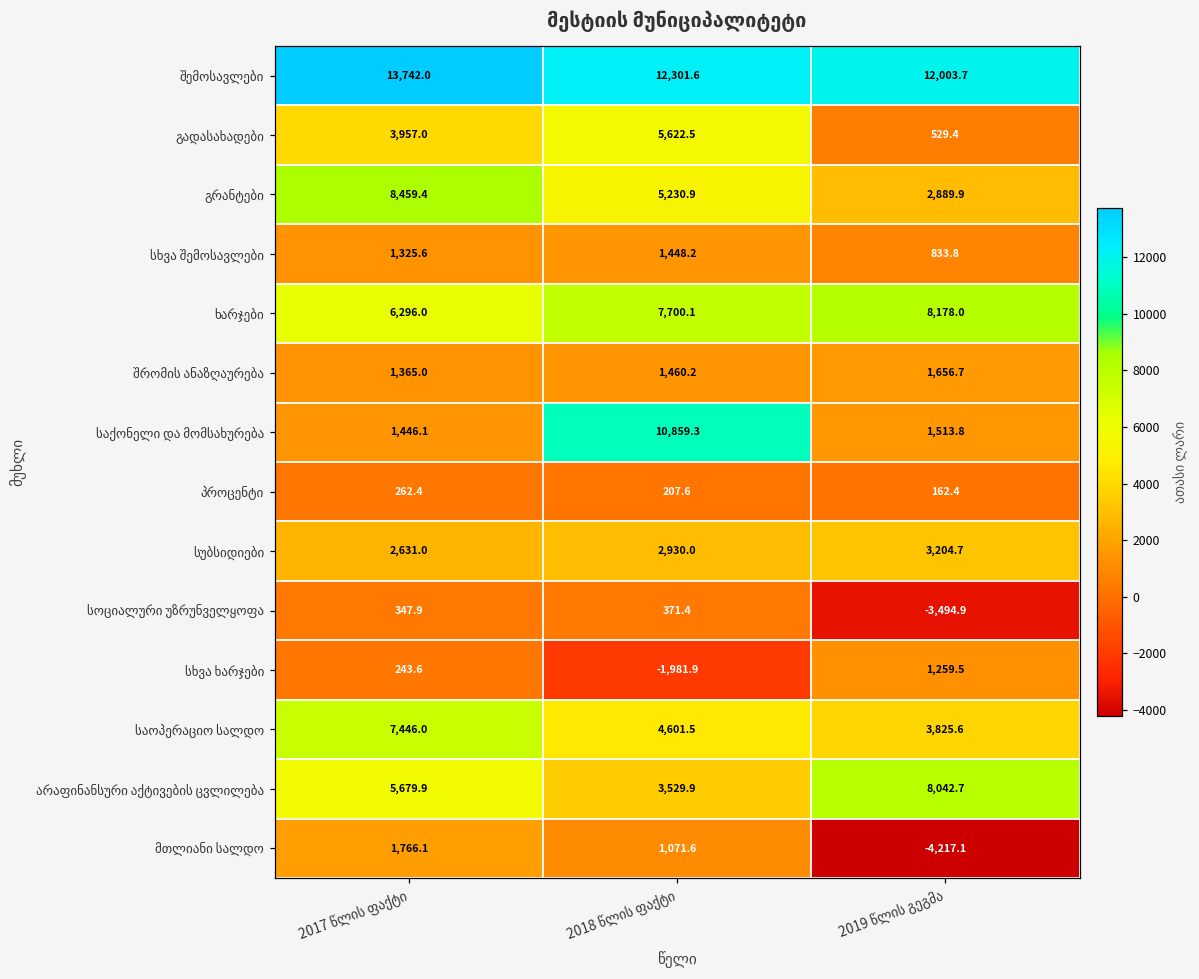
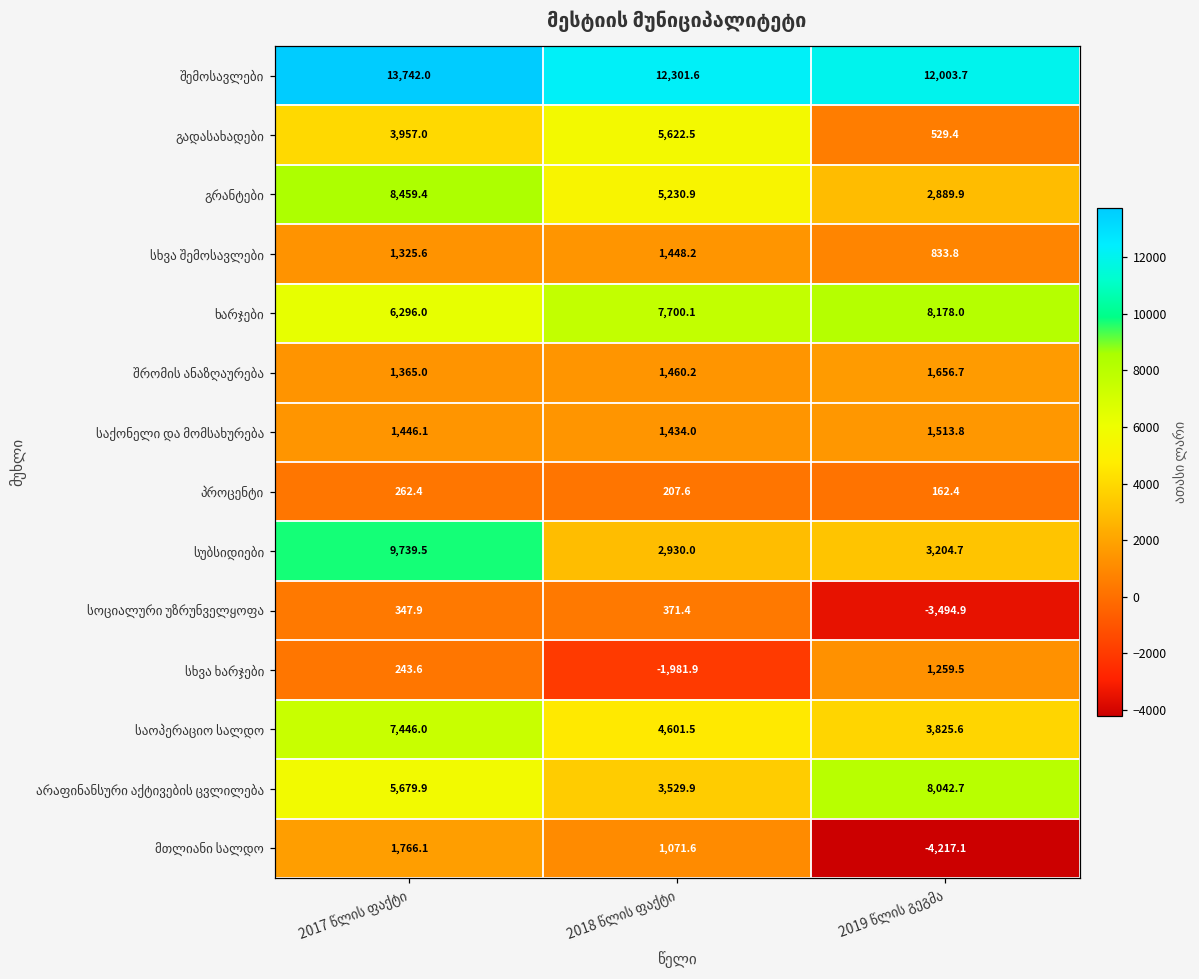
საქონელი და მომსახურება, 2018 წლის ფაქტი: 10,859.3 -> 1,434.0
სუბსიდიები, 2017 წლის ფაქტი: 2,631.0 -> 9,739.5
